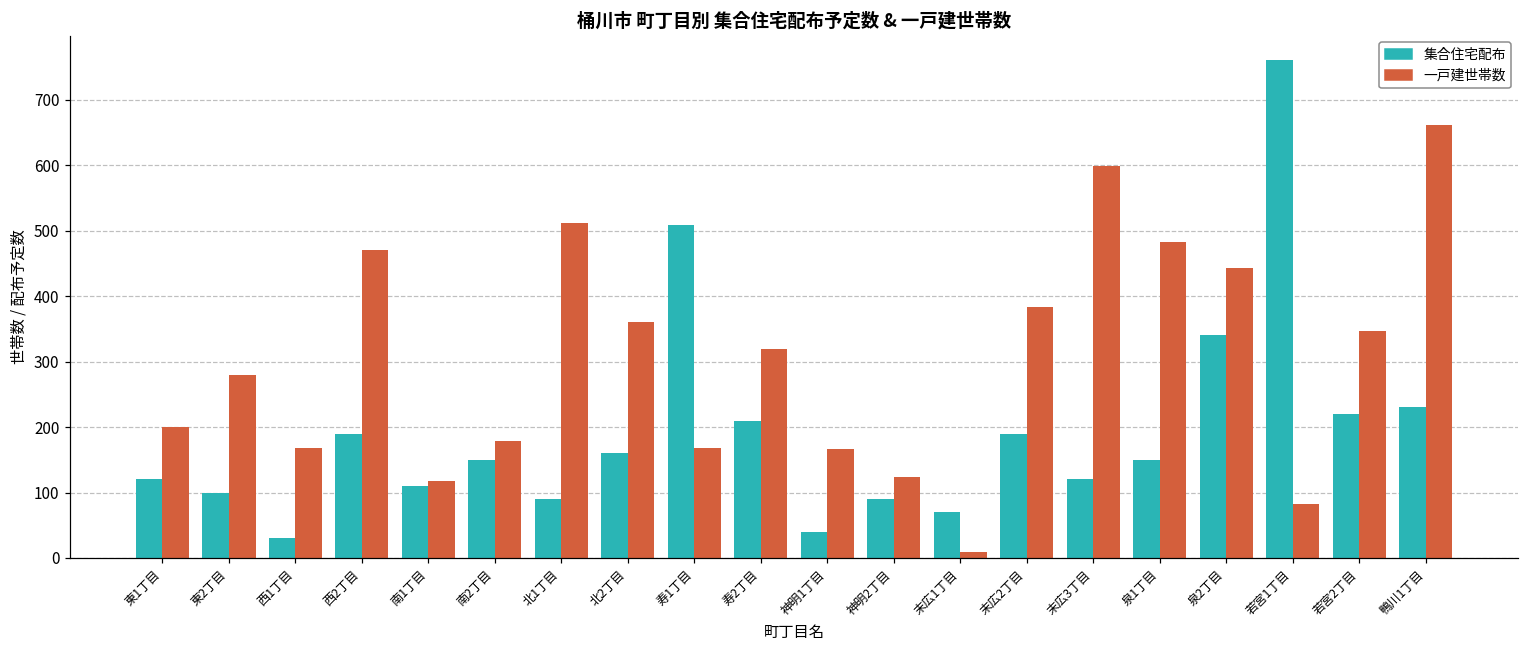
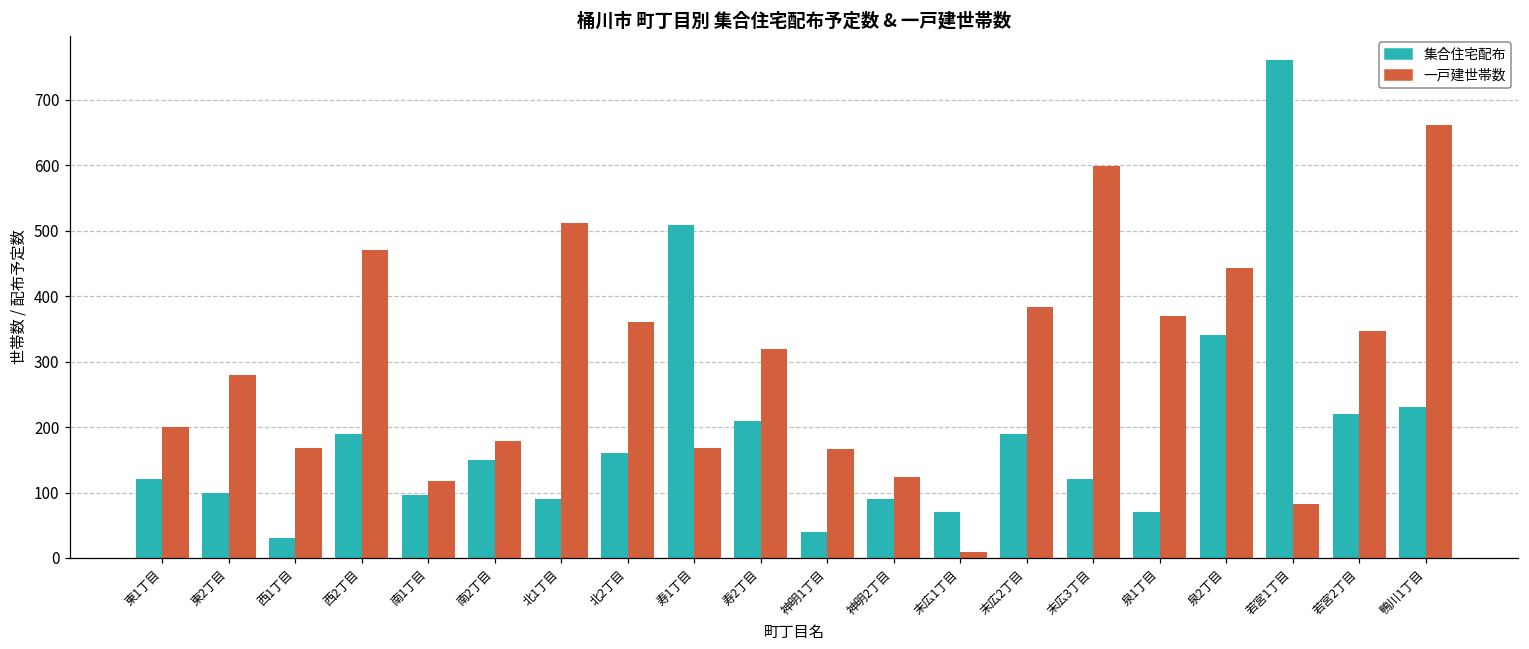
集合住宅配布, 南1丁目: 110 -> 100
集合住宅配布, 泉1丁目: 150 -> 70
一戸建世帯数, 泉1丁目: 480 -> 370
